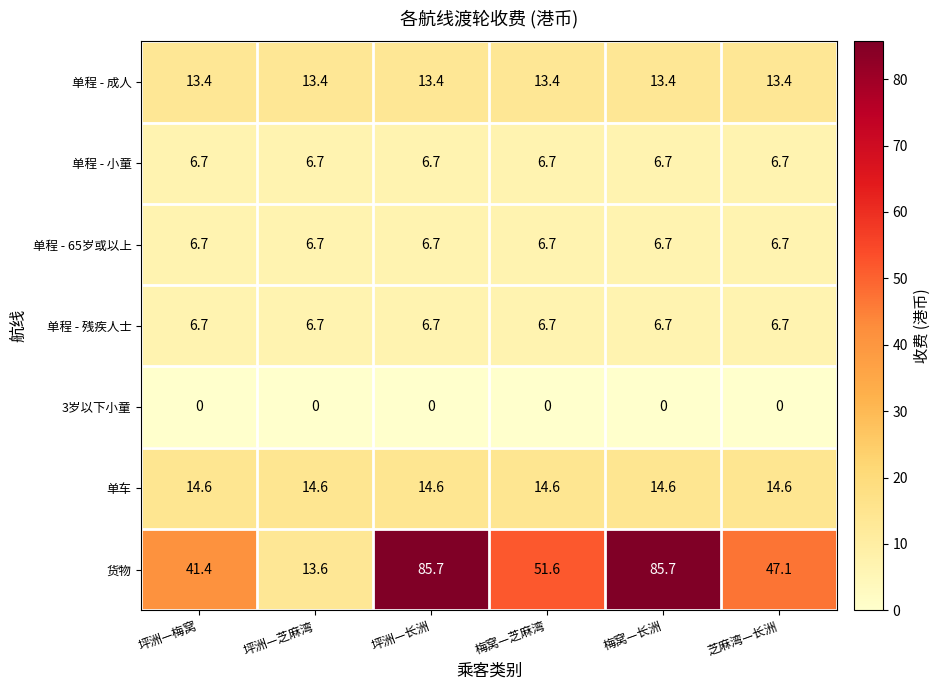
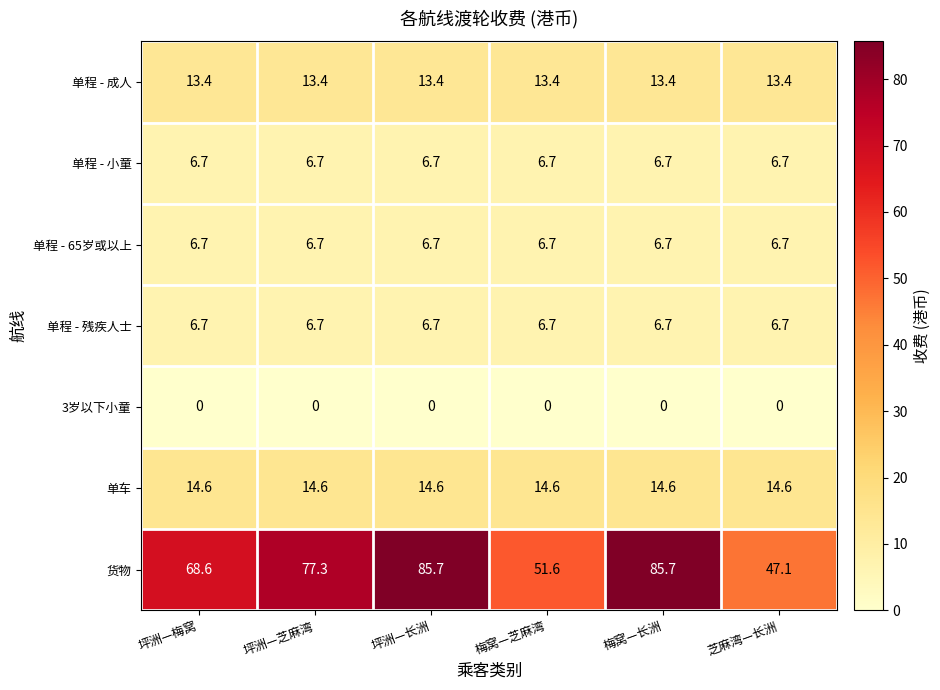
货物, 坪洲—梅窝: 41.4 -> 68.6
货物, 坪洲—芝麻湾: 13.6 -> 77.3
